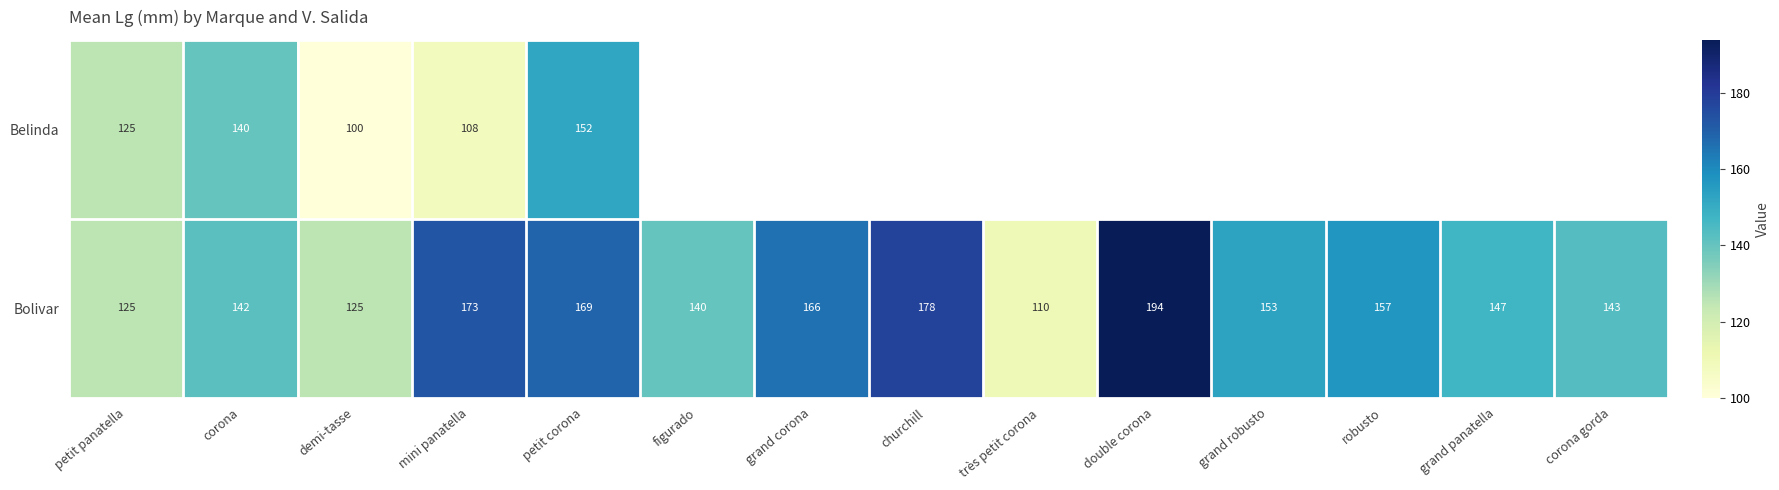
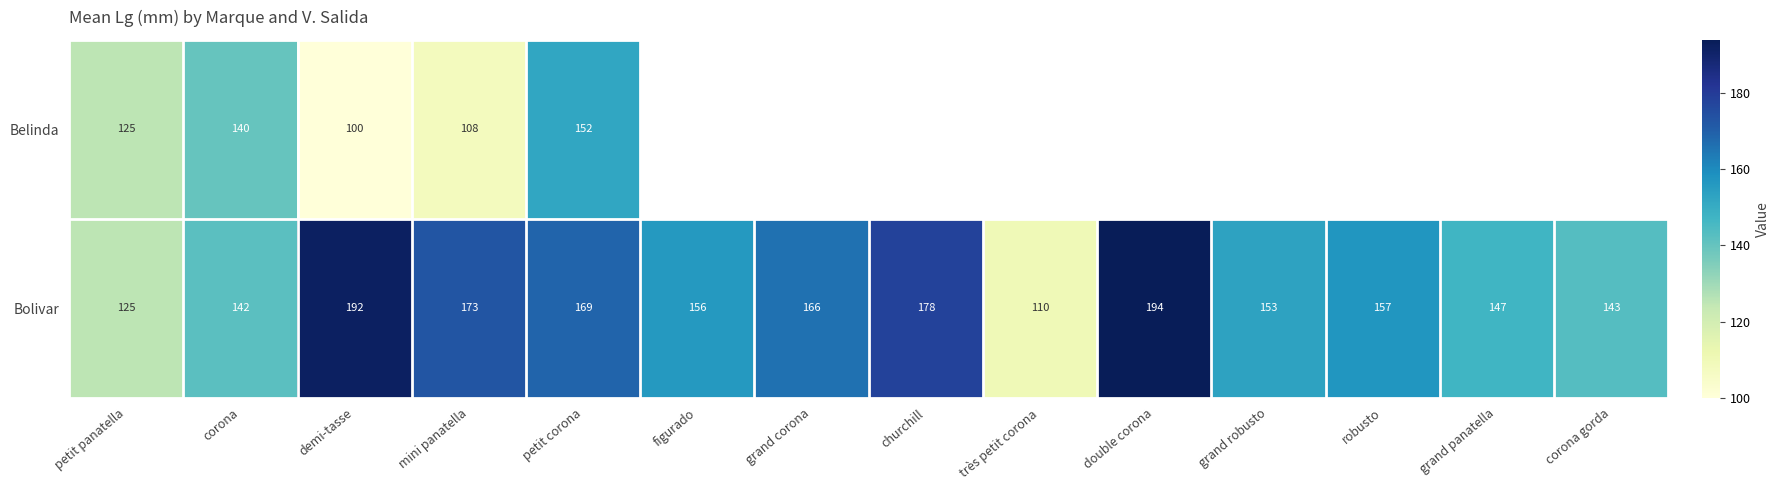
Bolivar, demi-tasse: 125 -> 192
Bolivar, figurado: 140 -> 156
